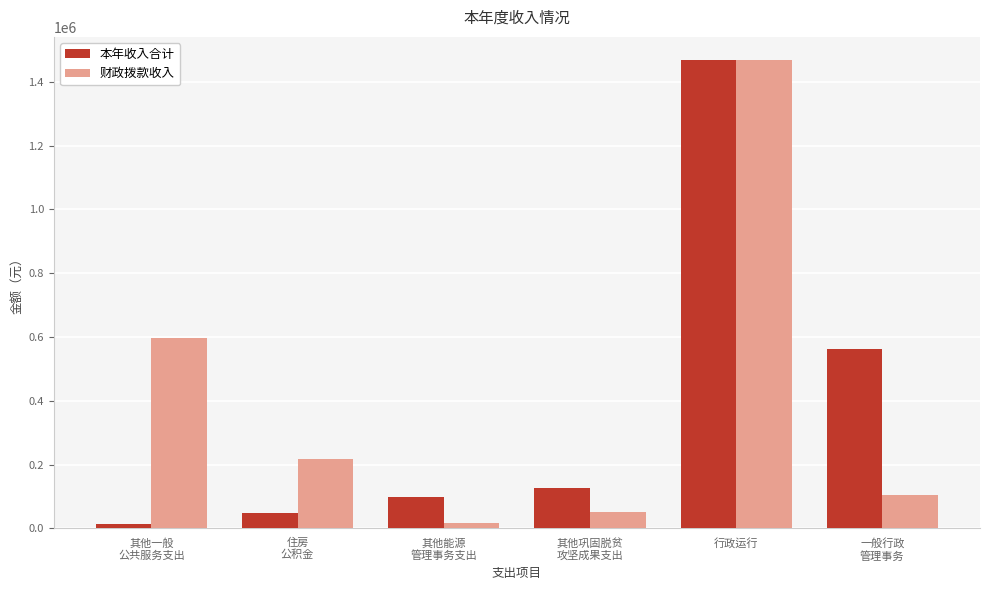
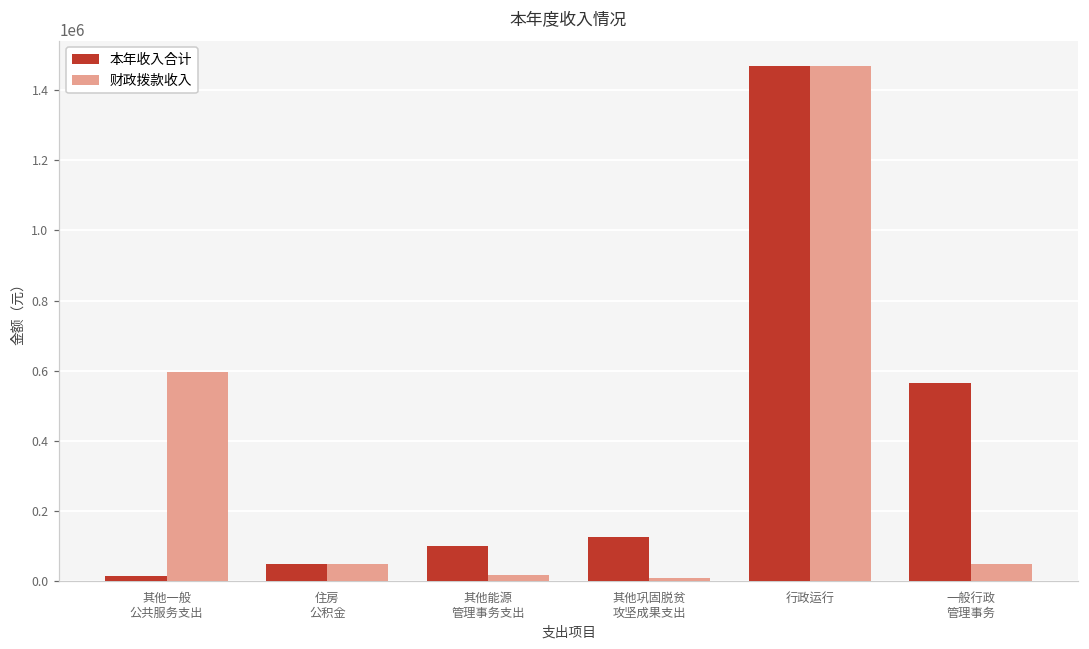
财政拨款收入, 住房 公积金: 220000 -> 50000
财政拨款收入, 其他巩固脱贫 攻坚成果支出: 50000 -> 10000
财政拨款收入, 一般行政 管理事务: 110000 -> 50000
